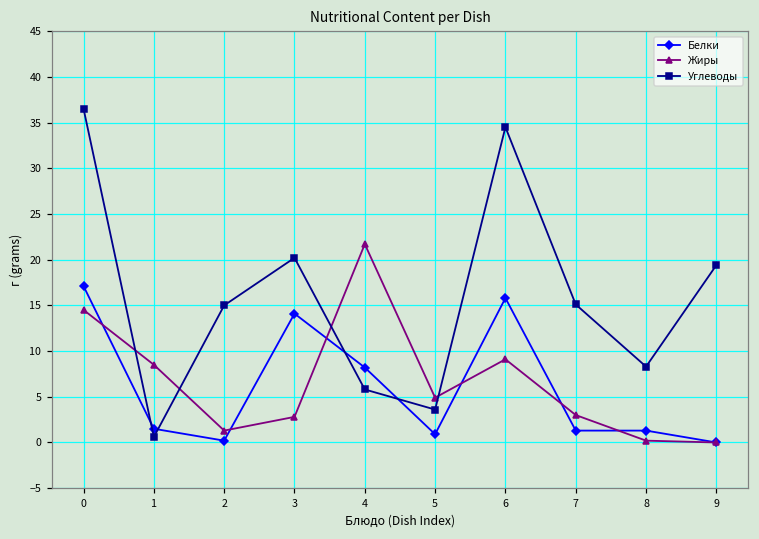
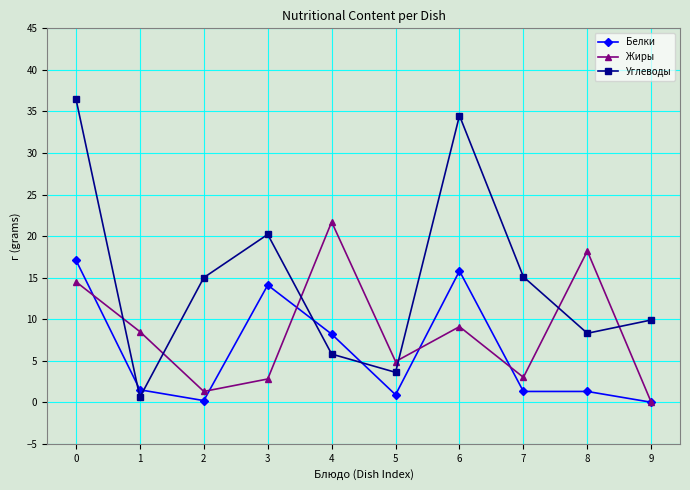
Жиры, 8: 0 -> 18
Углеводы, 9: 19 -> 10
